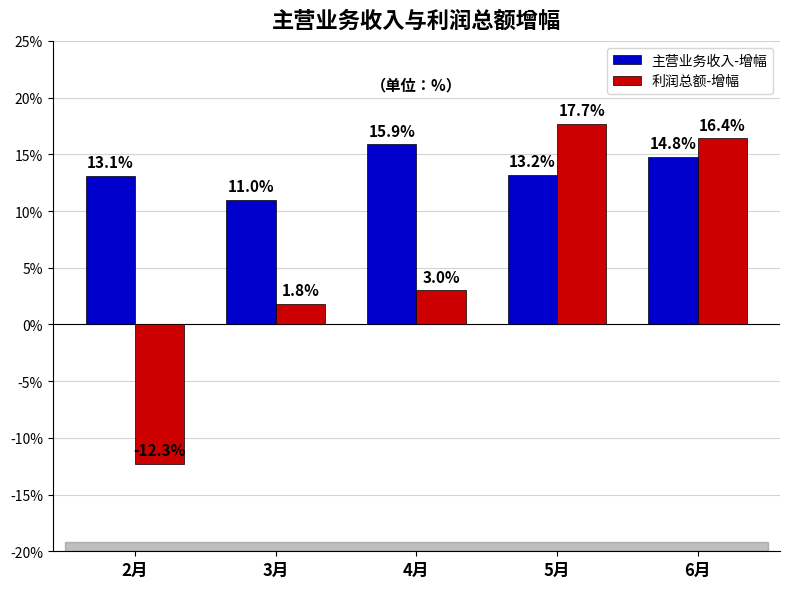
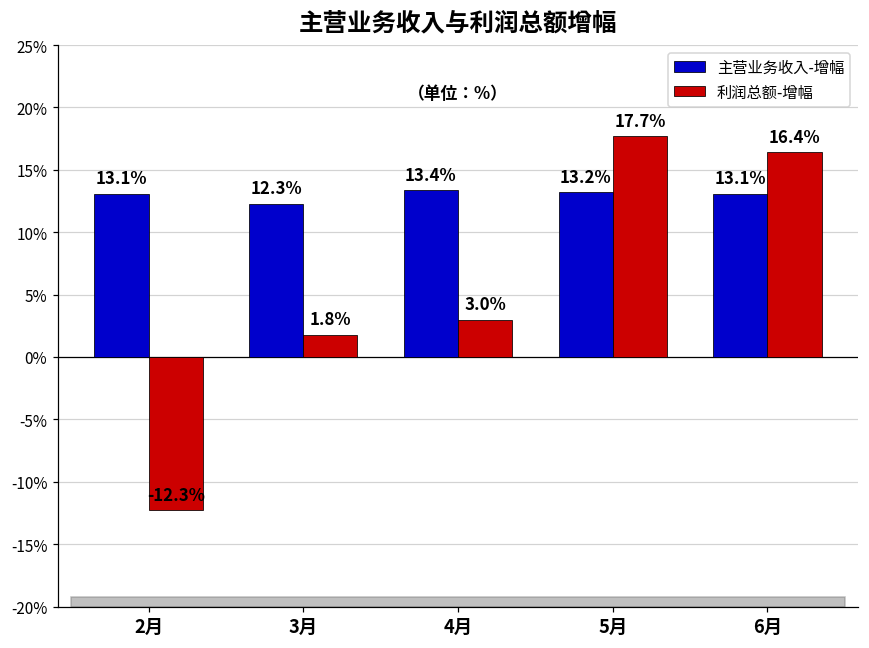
主营业务收入-增幅, 3月: 11.0% -> 12.3%
主营业务收入-增幅, 4月: 15.9% -> 13.4%
主营业务收入-增幅, 6月: 14.8% -> 13.1%
